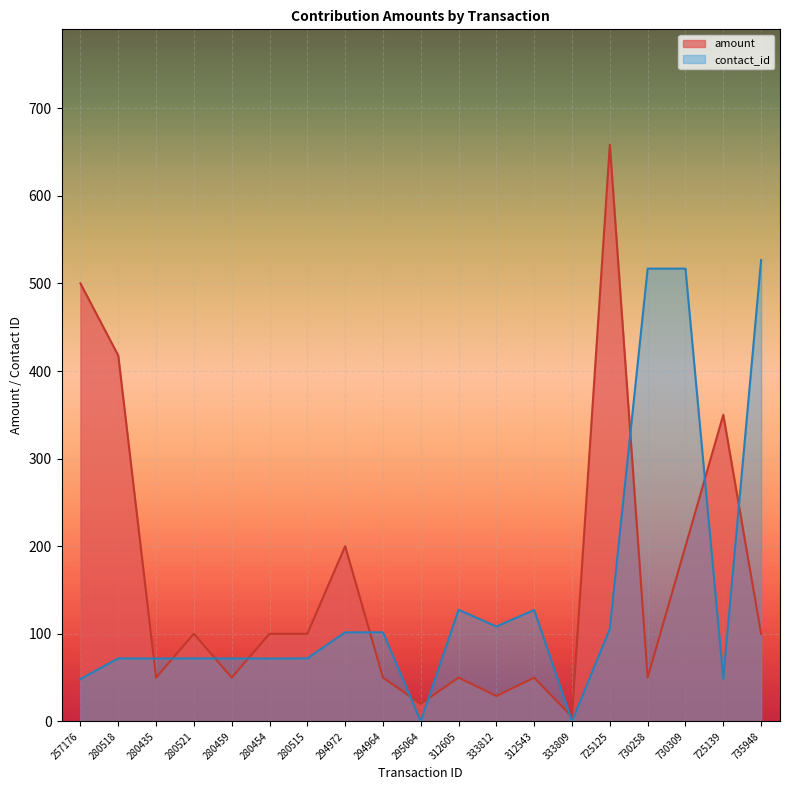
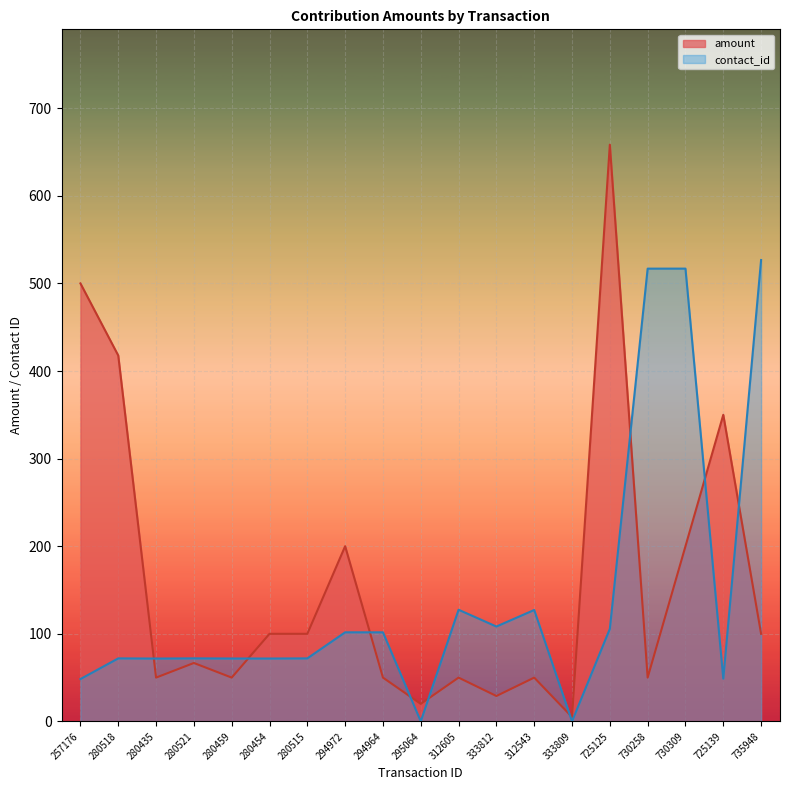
amount, 280521: 100 -> 70
